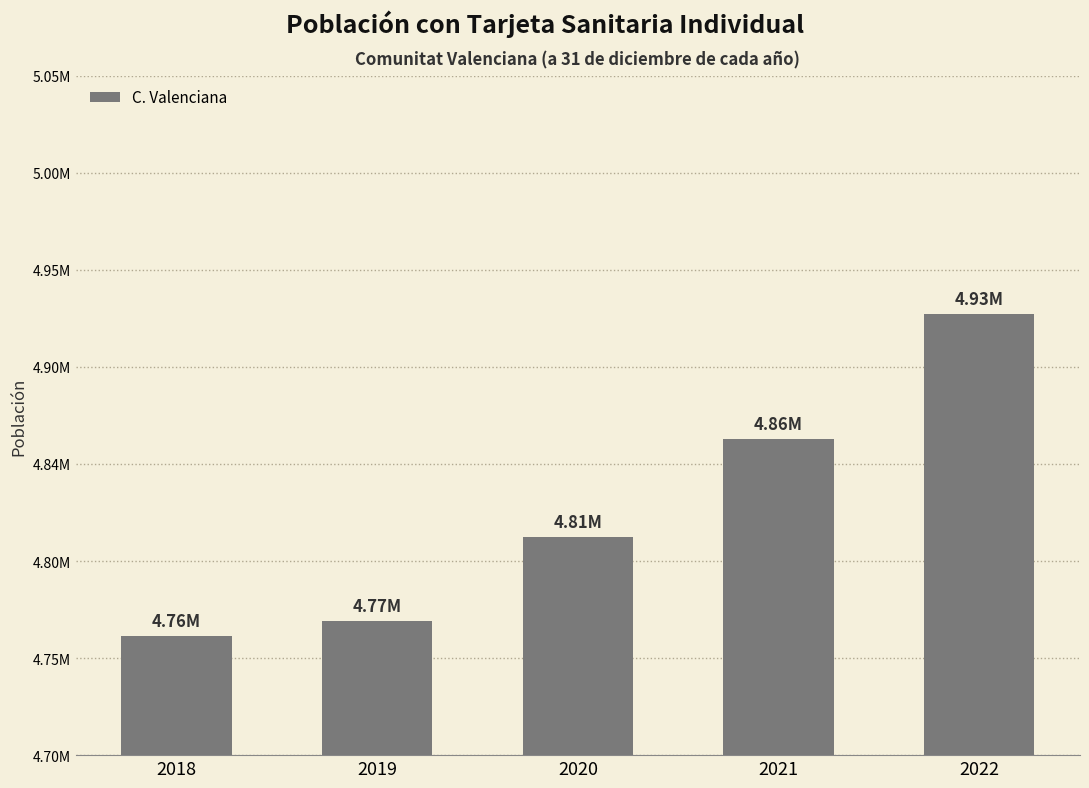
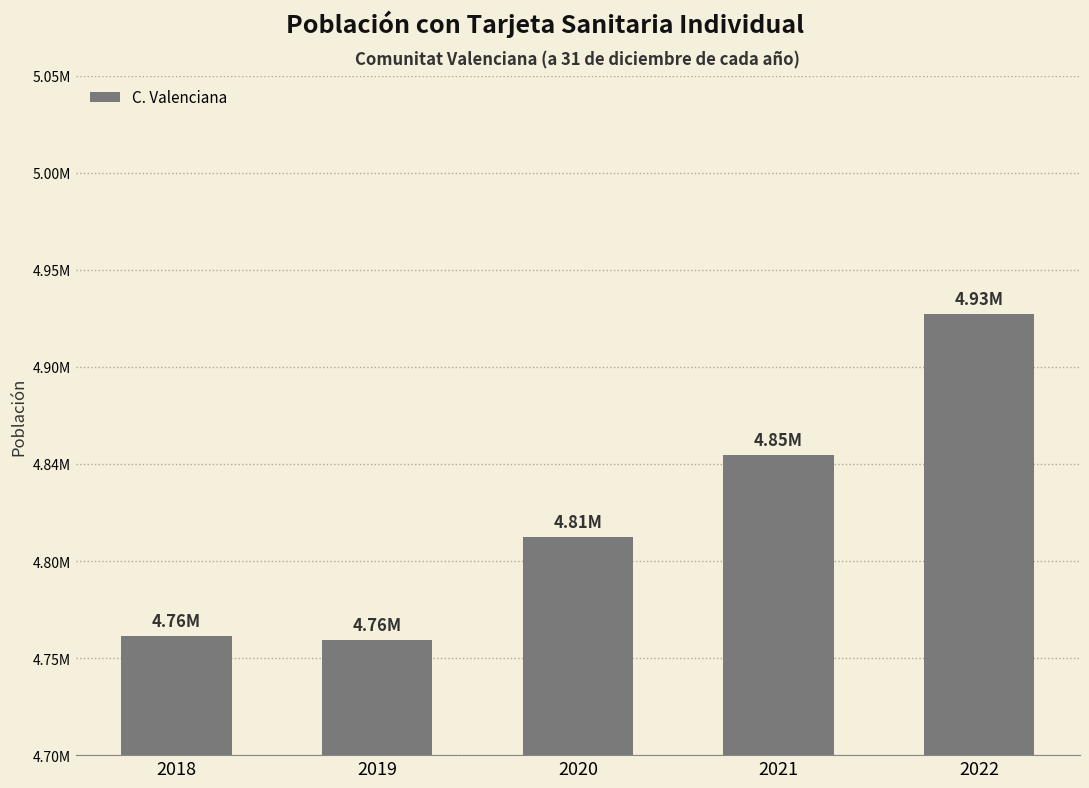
2019: 4.77M -> 4.76M
2021: 4.86M -> 4.85M
